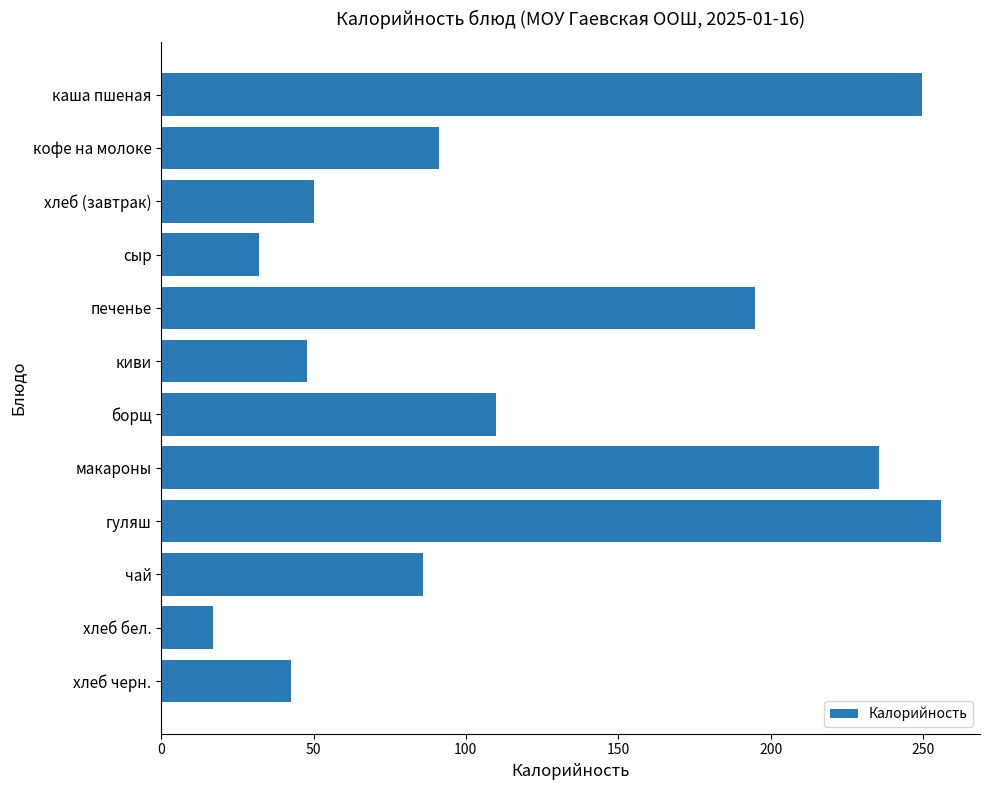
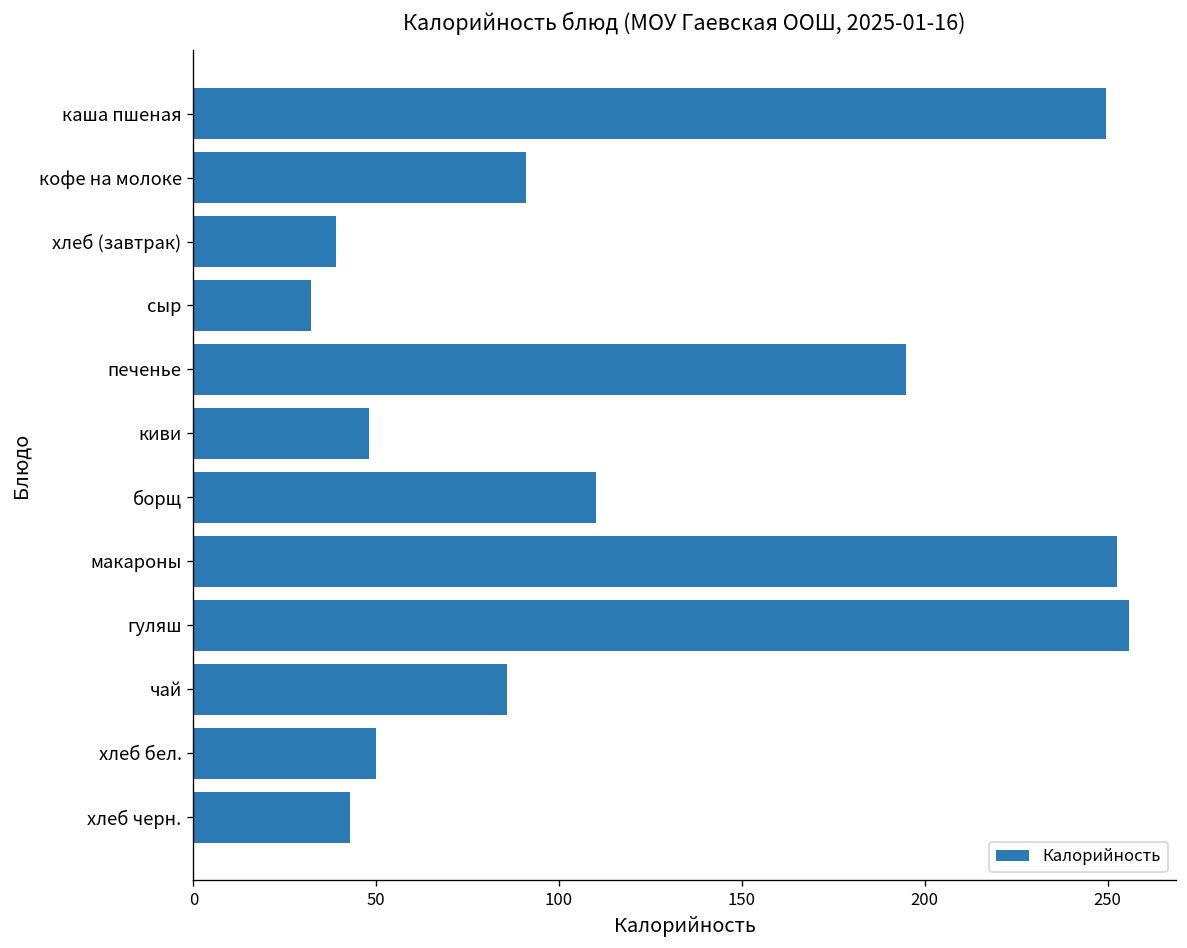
хлеб (завтрак): 50 -> 39
макароны: 236 -> 252
хлеб бел.: 17 -> 50
